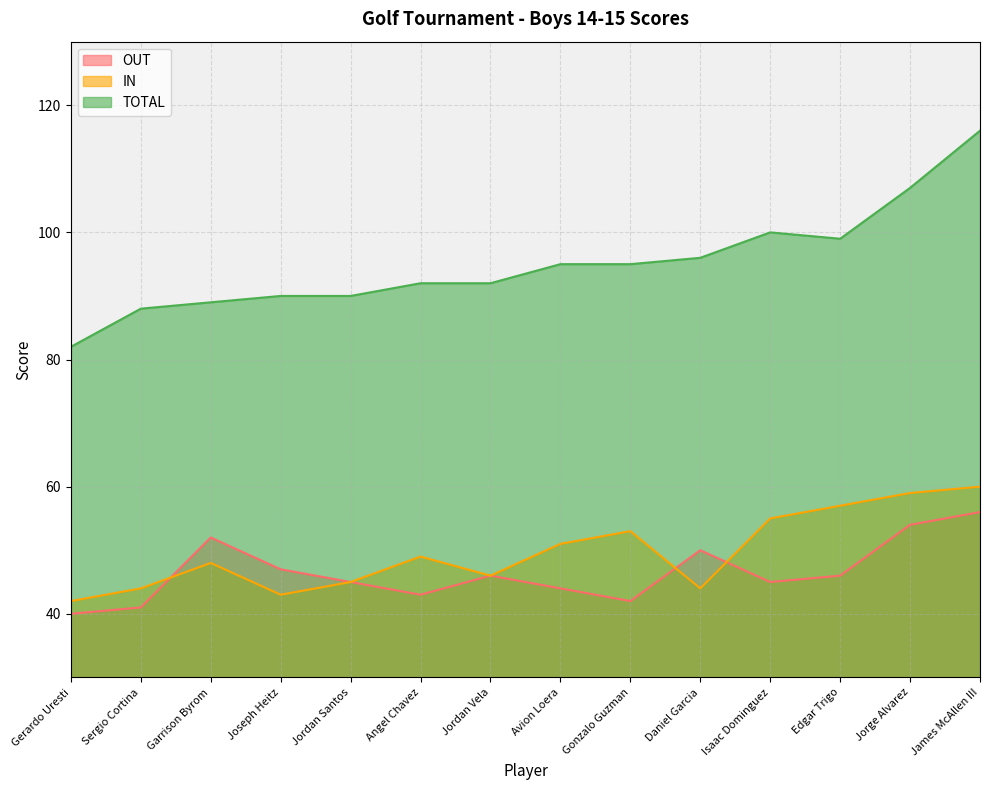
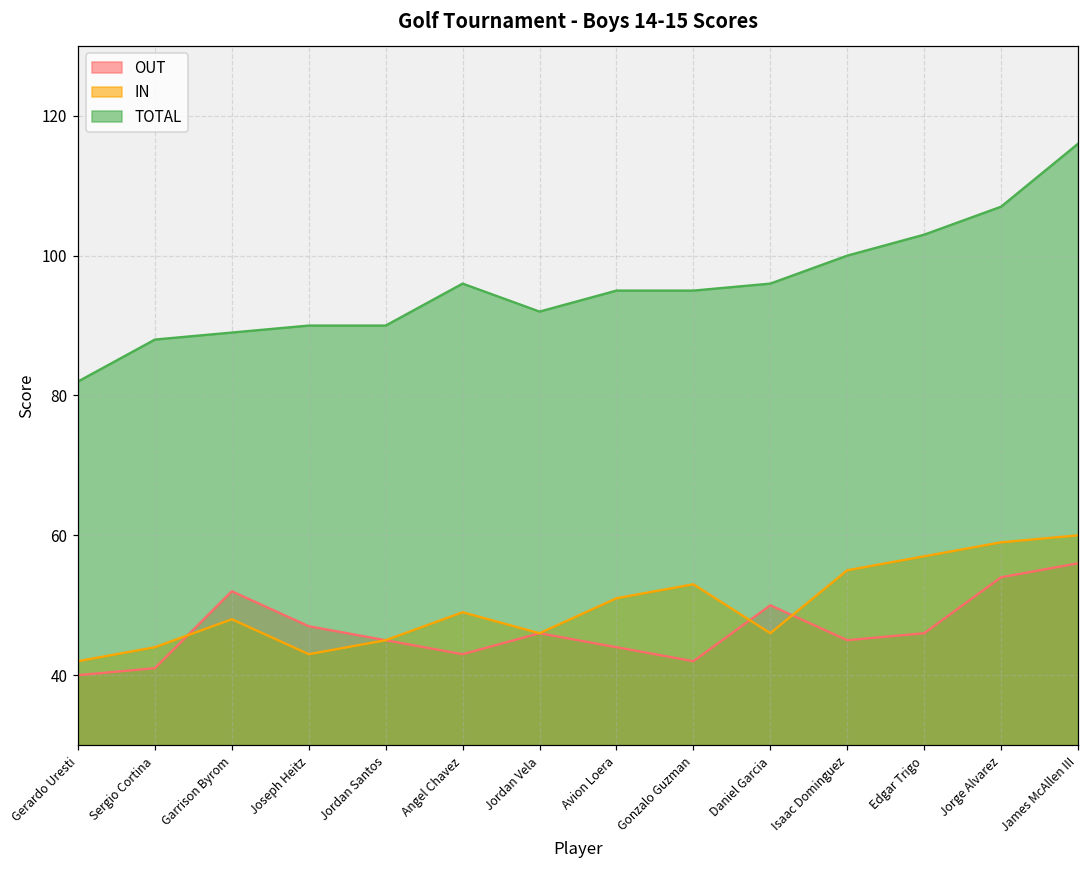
TOTAL, Angel Chavez: 92 -> 96
IN, Daniel Garcia: 44 -> 46
TOTAL, Edgar Trigo: 99 -> 103
